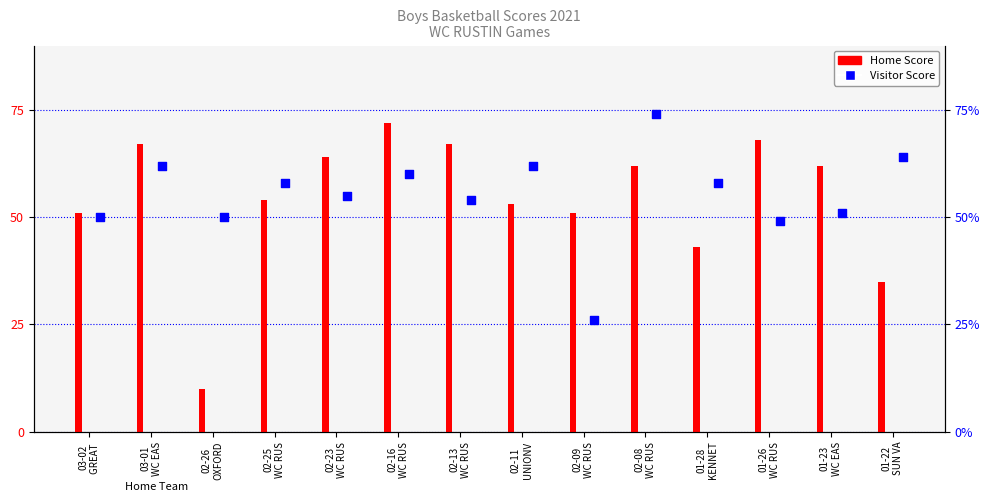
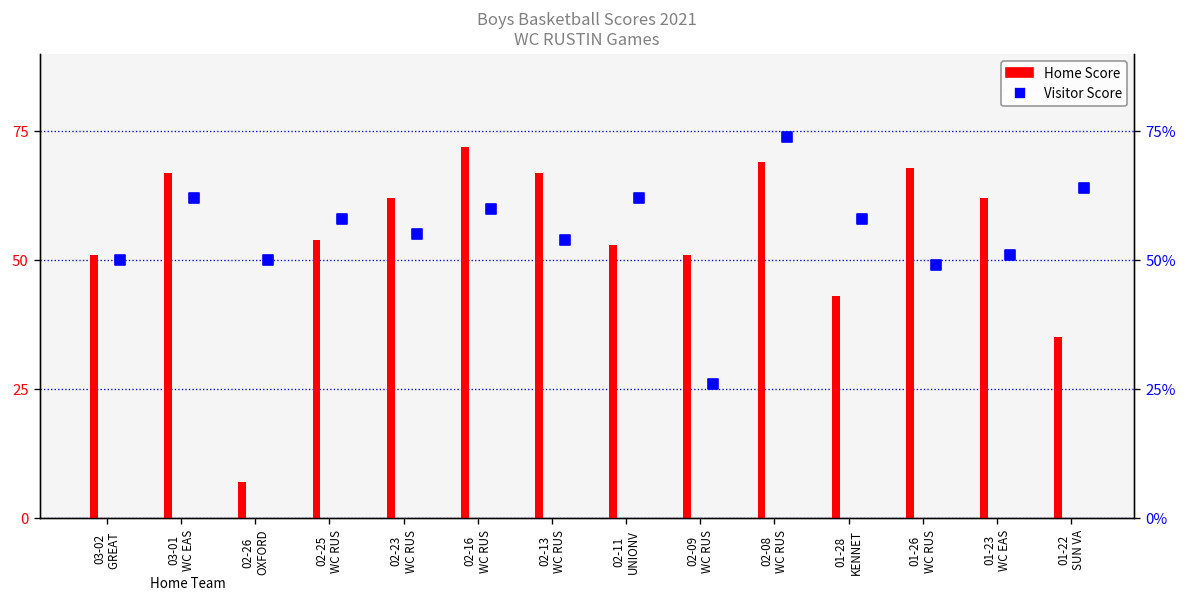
Home Score, 02-26 OXFORD: 10 -> 7
Home Score, 02-23 WC RUS: 64 -> 62
Home Score, 02-08 WC RUS: 62 -> 69
